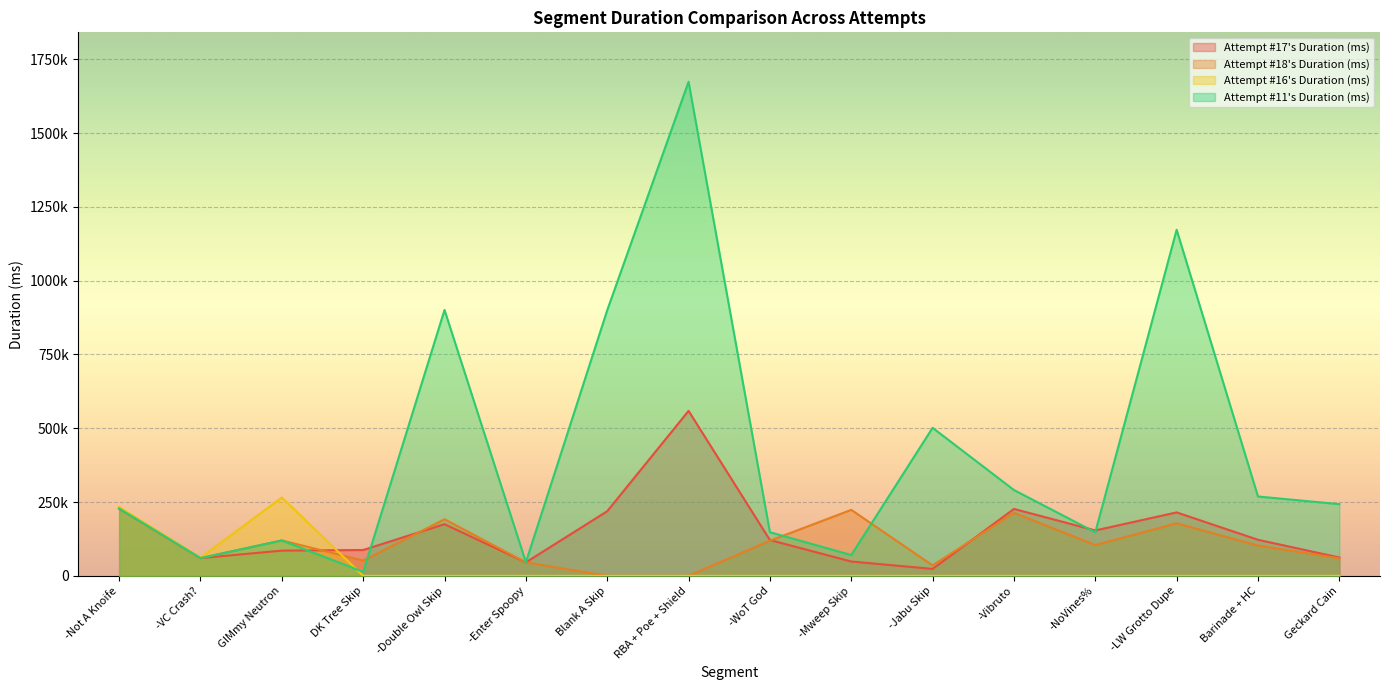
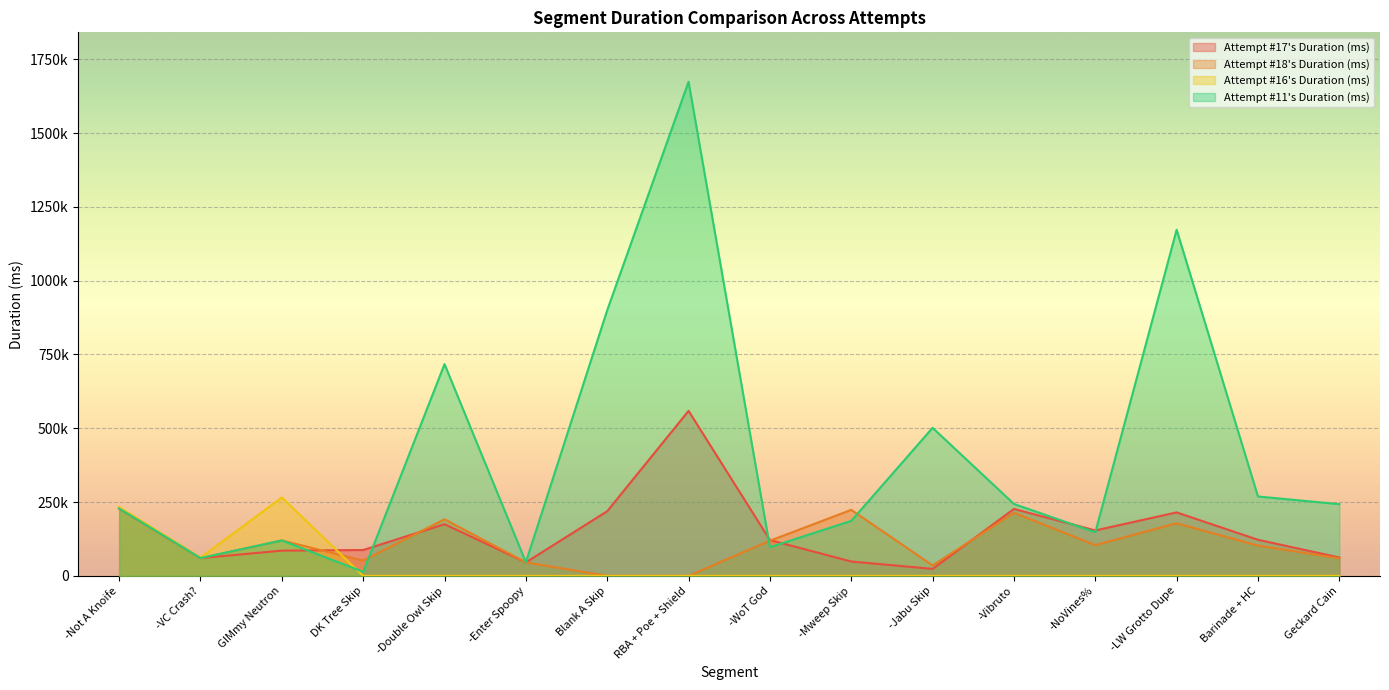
Attempt #11's Duration (ms), -Double Owl Skip: 900000 -> 720000
Attempt #11's Duration (ms), -WoT God: 150000 -> 100000
Attempt #11's Duration (ms), -Mweep Skip: 70000 -> 190000
Attempt #11's Duration (ms), -Vibruto: 290000 -> 240000
